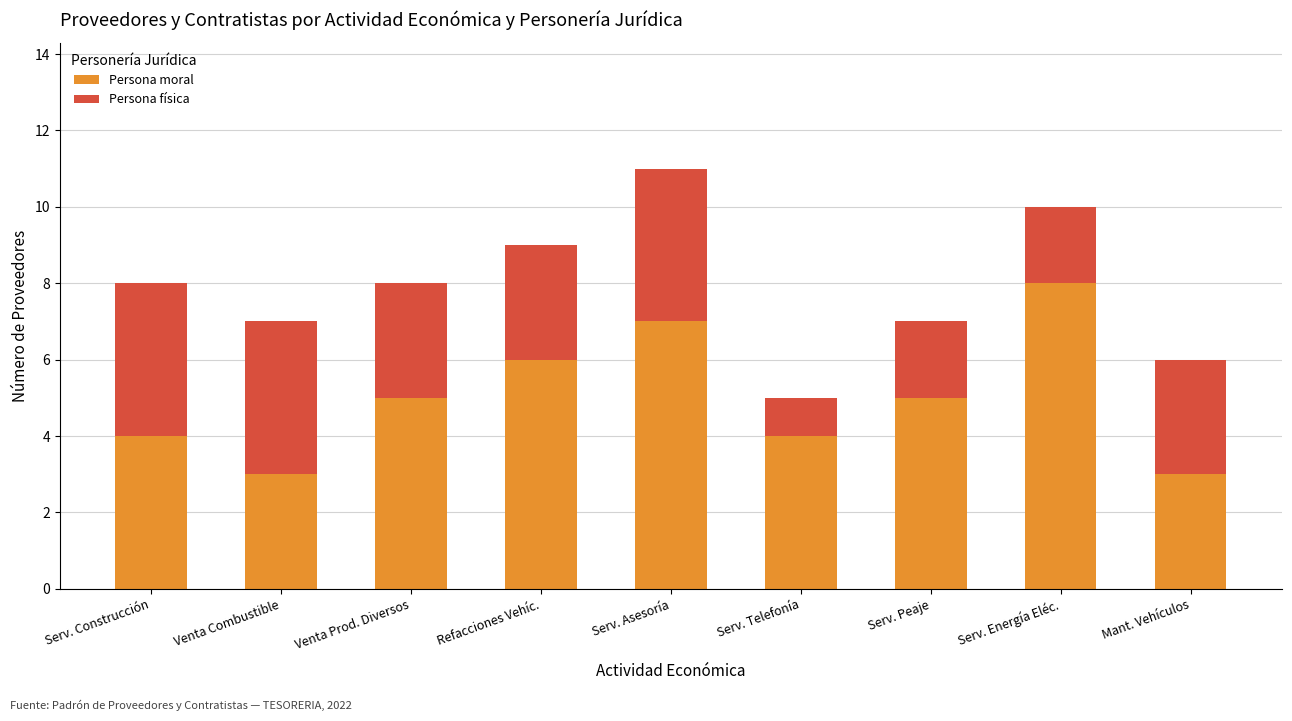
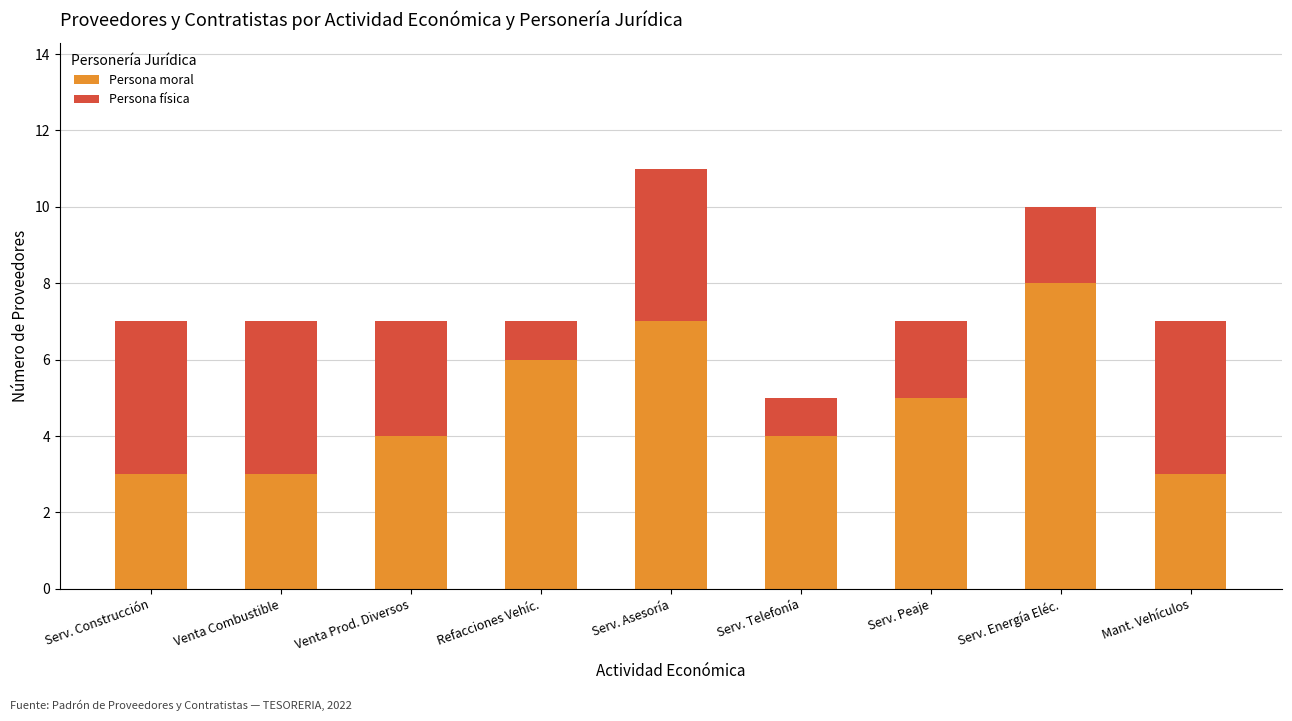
Persona moral, Serv. Construcción: 4 -> 3
Persona moral, Venta Prod. Diversos: 5 -> 4
Persona física, Refacciones Vehíc.: 3 -> 1
Persona física, Mant. Vehículos: 3 -> 4
